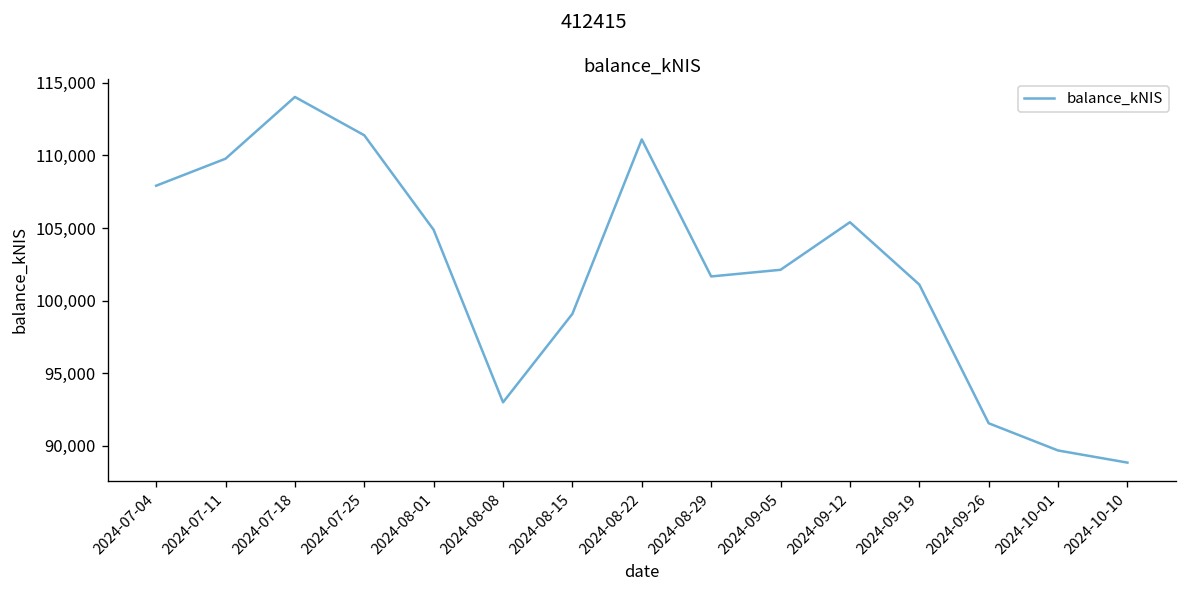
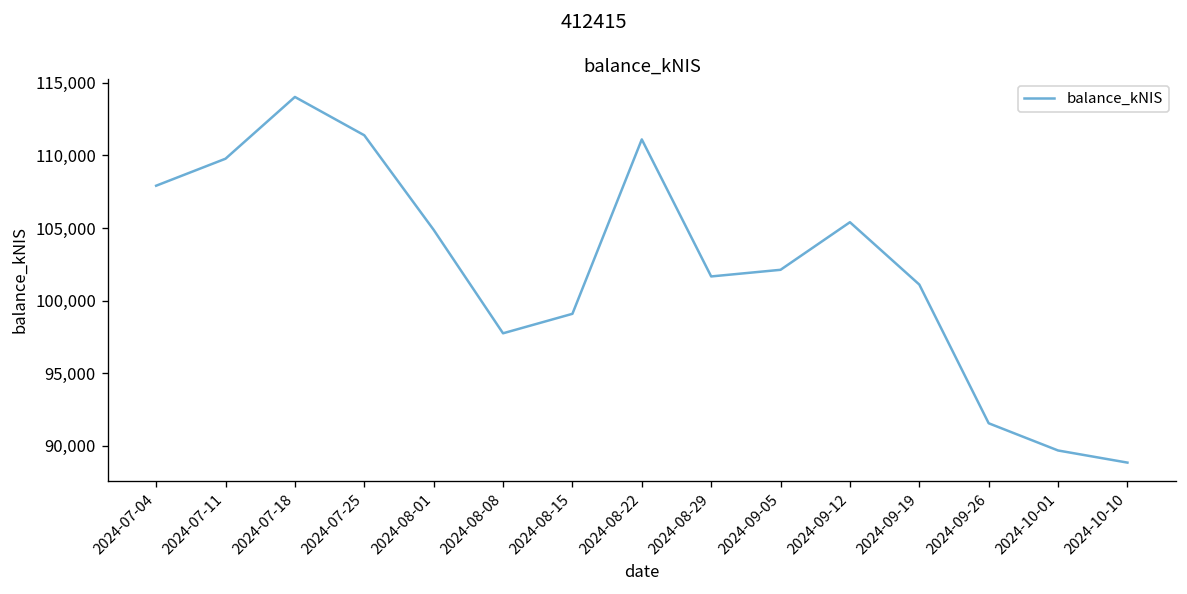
2024-08-08: 93,000 -> 97,800
